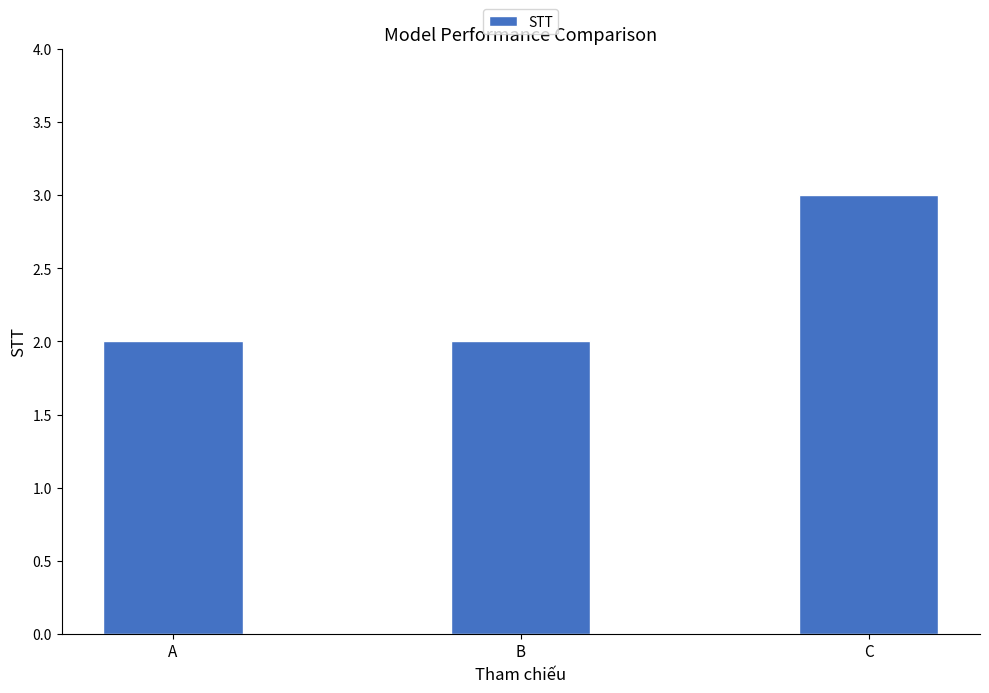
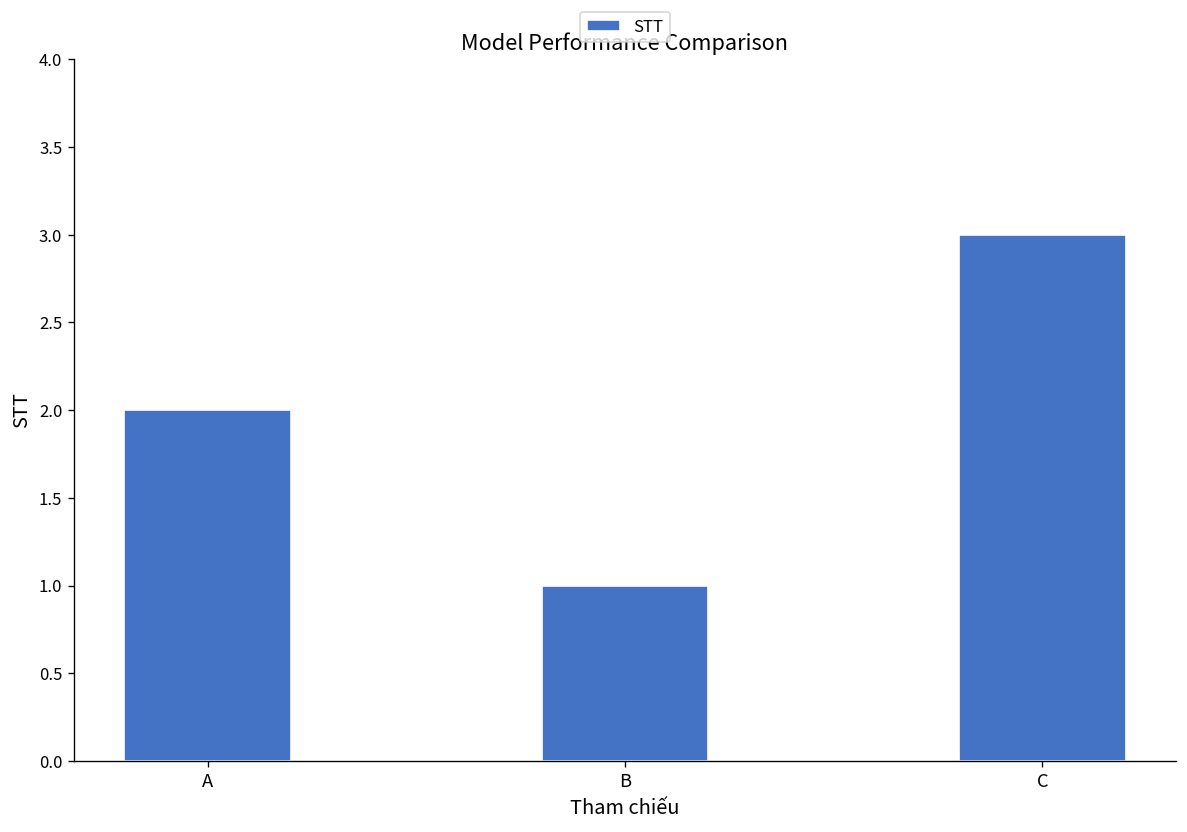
B: 2 -> 1
